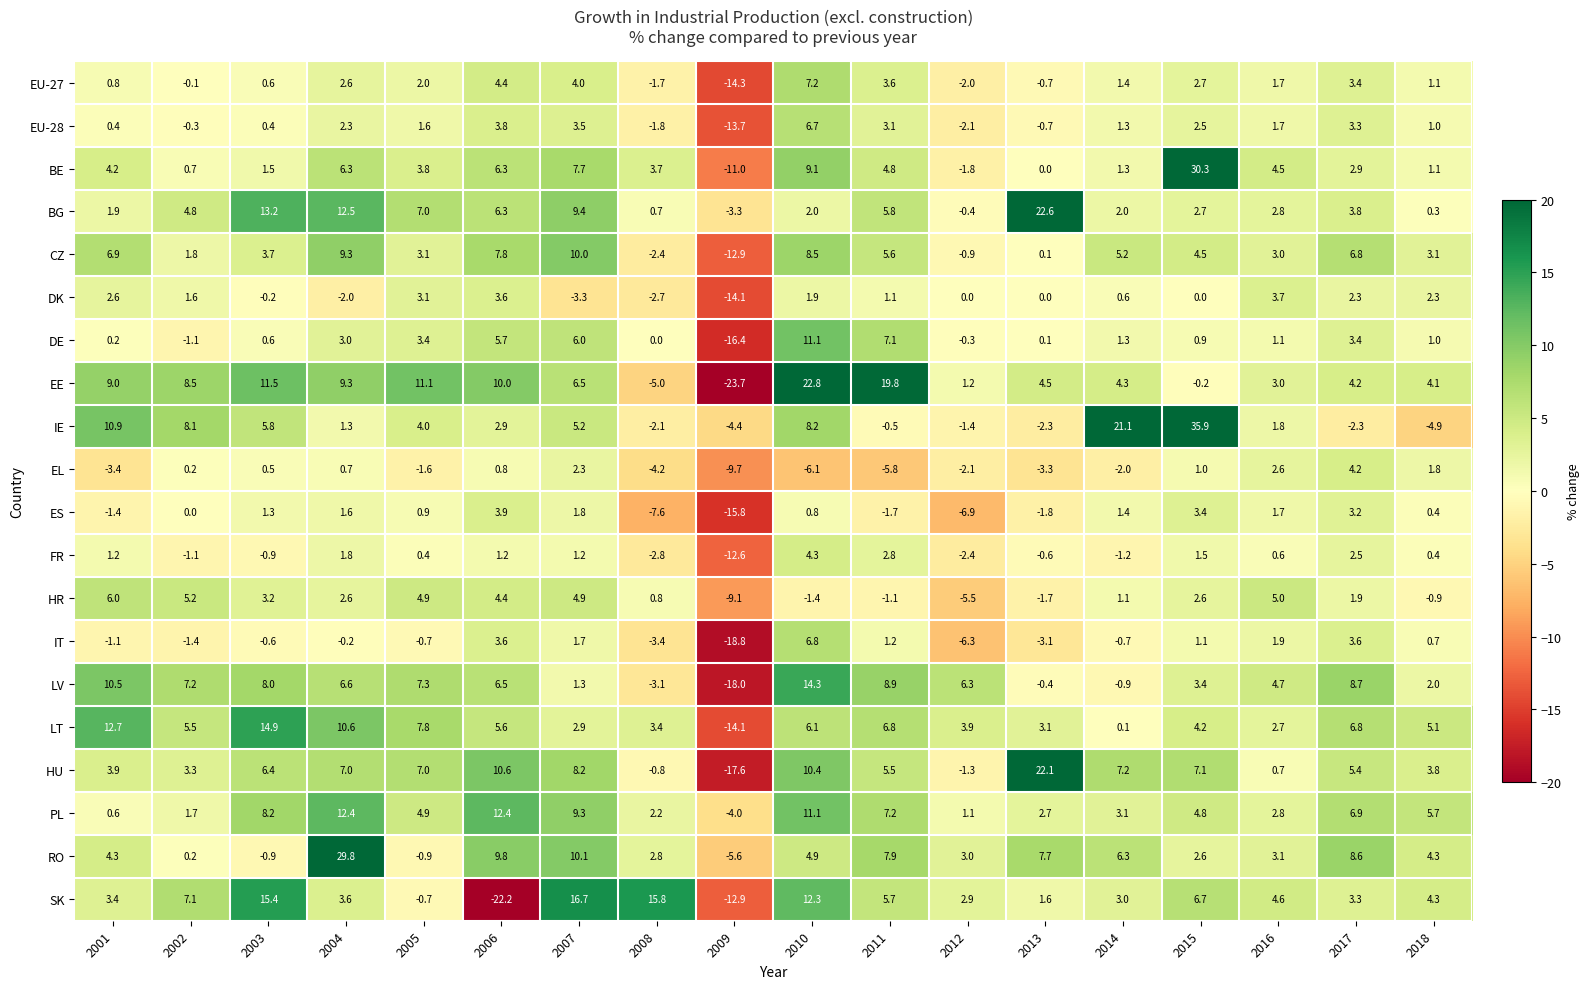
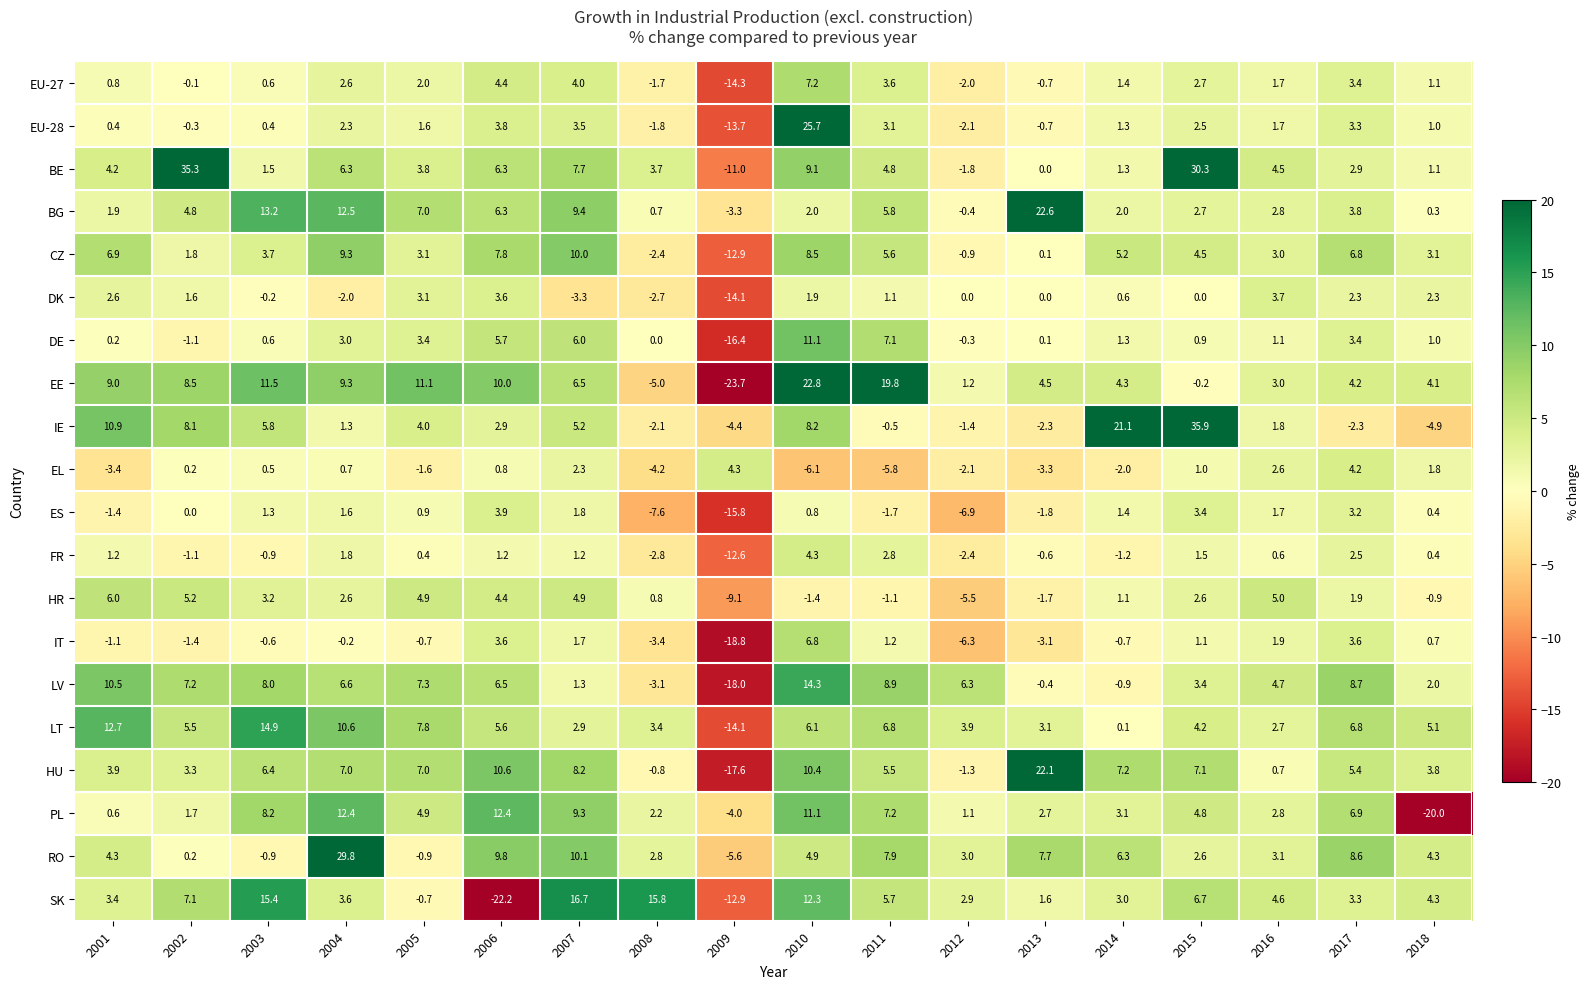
EU-28, 2010: 6.7 -> 25.7
BE, 2002: 0.7 -> 35.3
EL, 2009: -9.7 -> 4.3
PL, 2018: 5.7 -> -20.0
